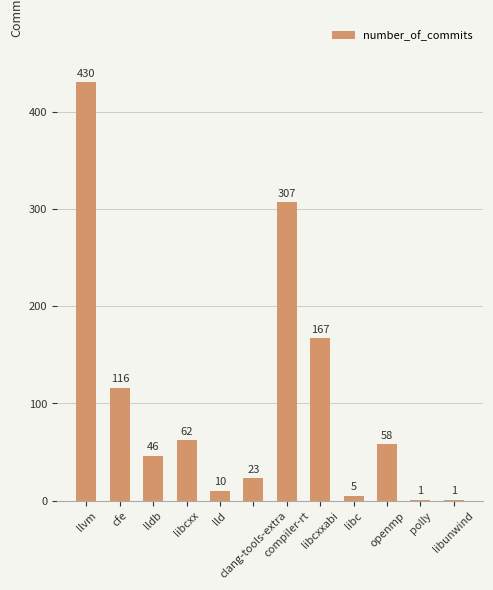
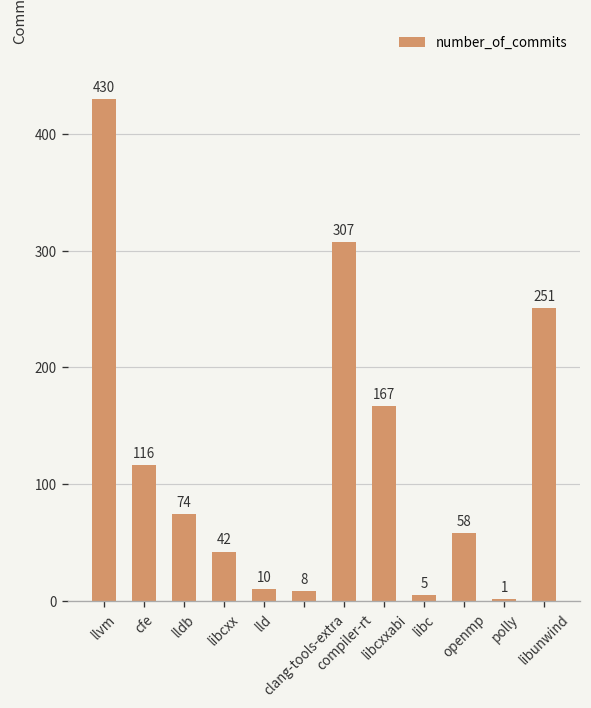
lldb: 46 -> 74
libcxx: 62 -> 42
clang-tools-extra: 23 -> 8
libunwind: 1 -> 251
